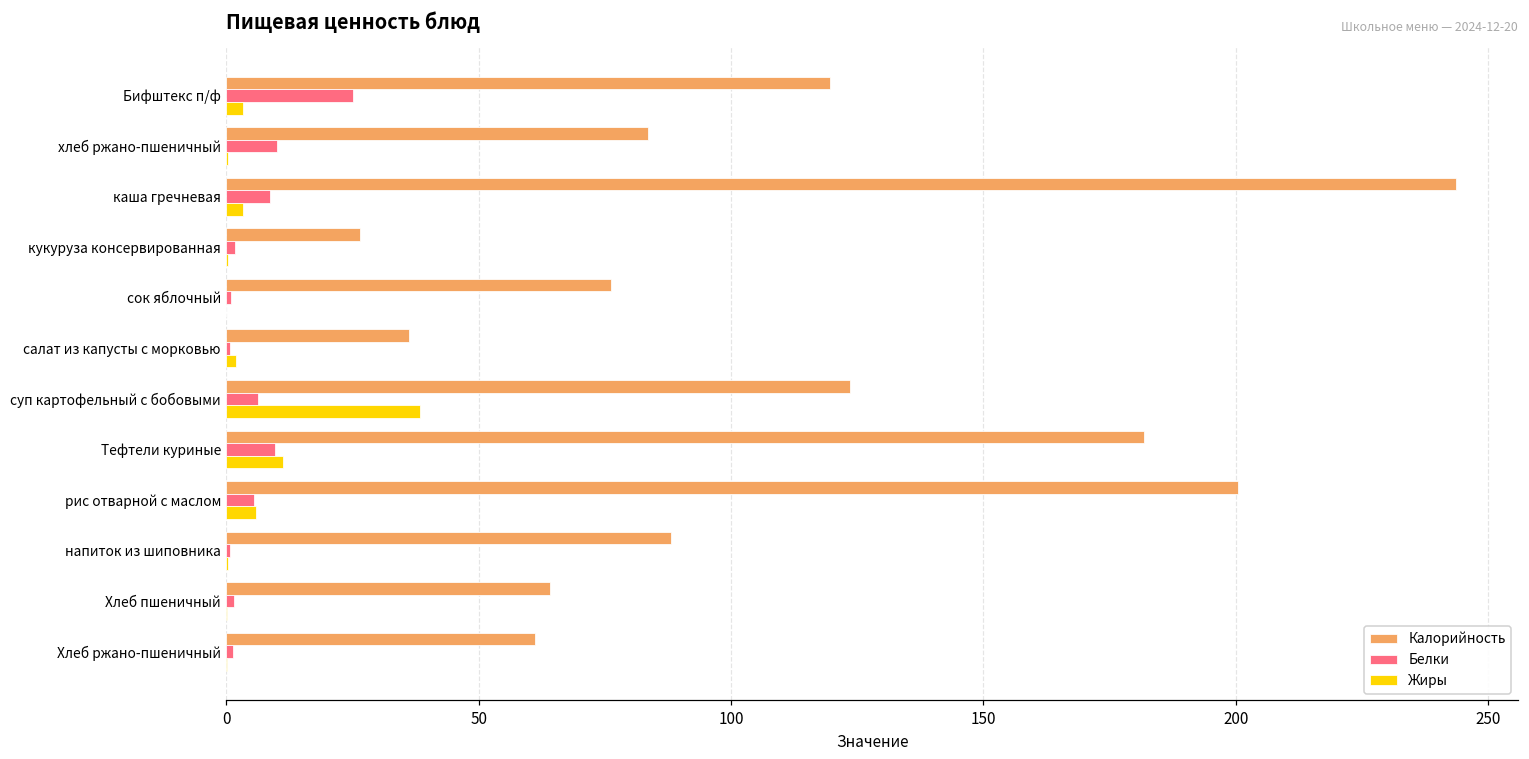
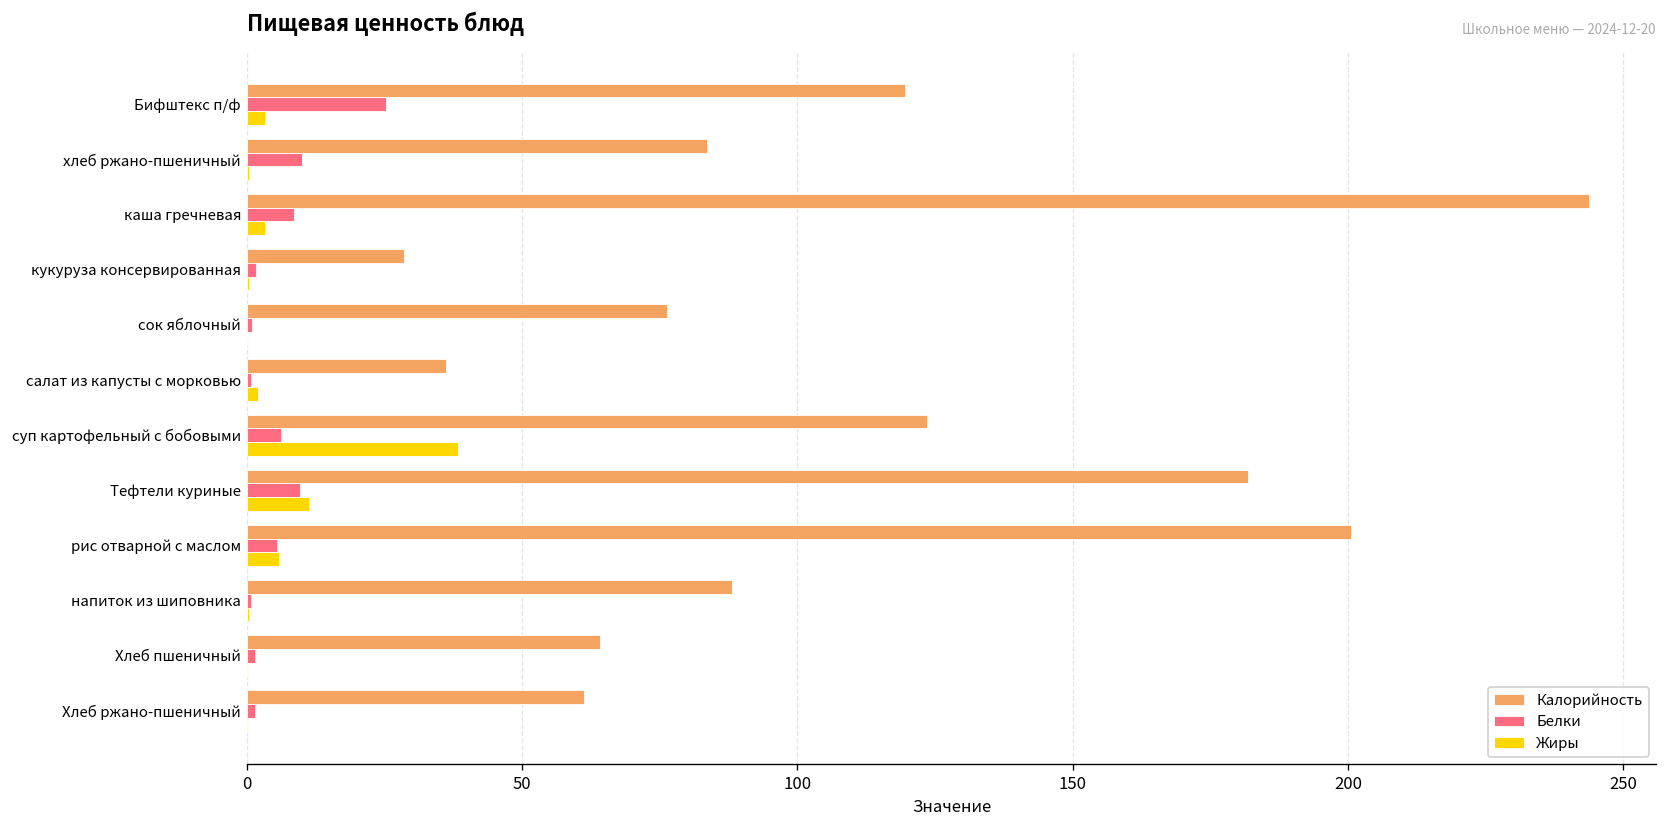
Калорийность, кукуруза консервированная: 27 -> 29
